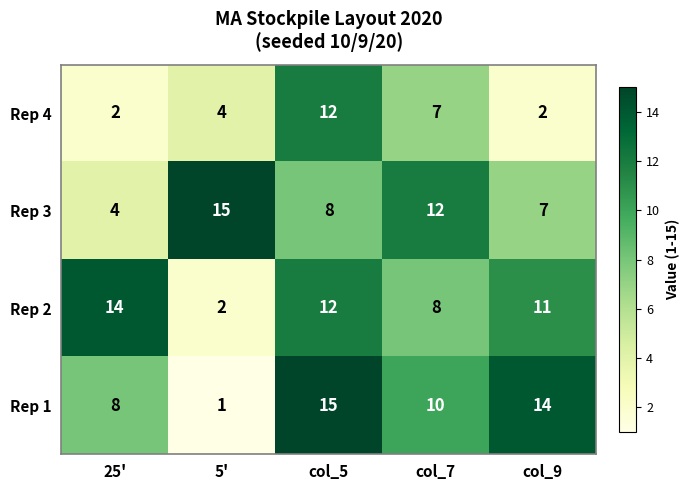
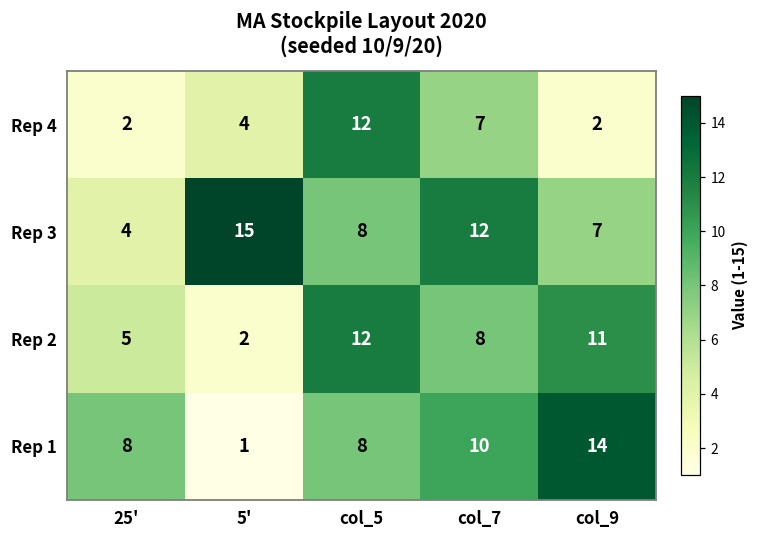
Rep 2, 25': 14 -> 5
Rep 1, col_5: 15 -> 8
